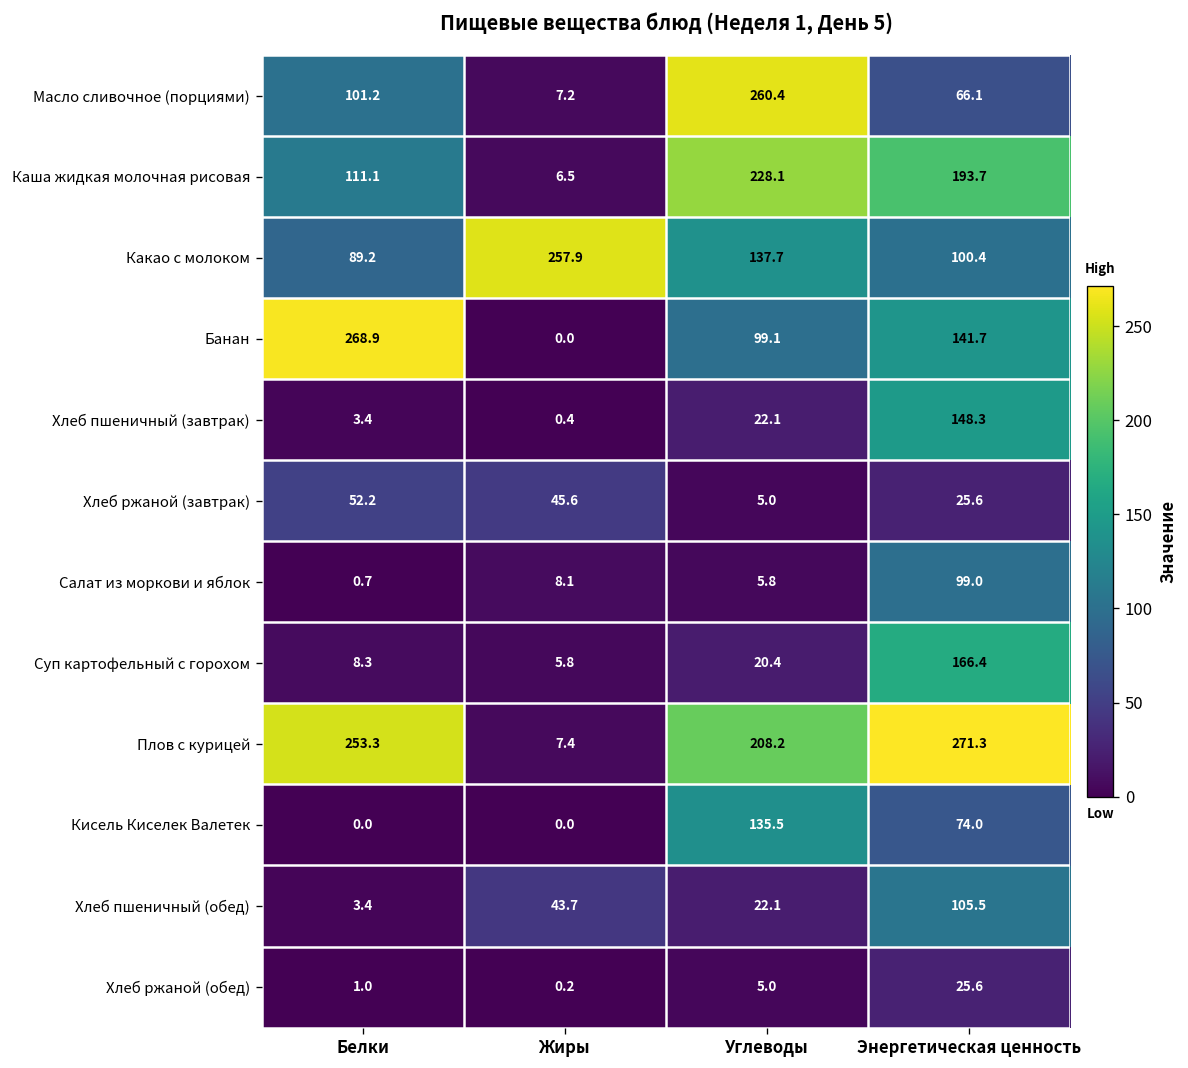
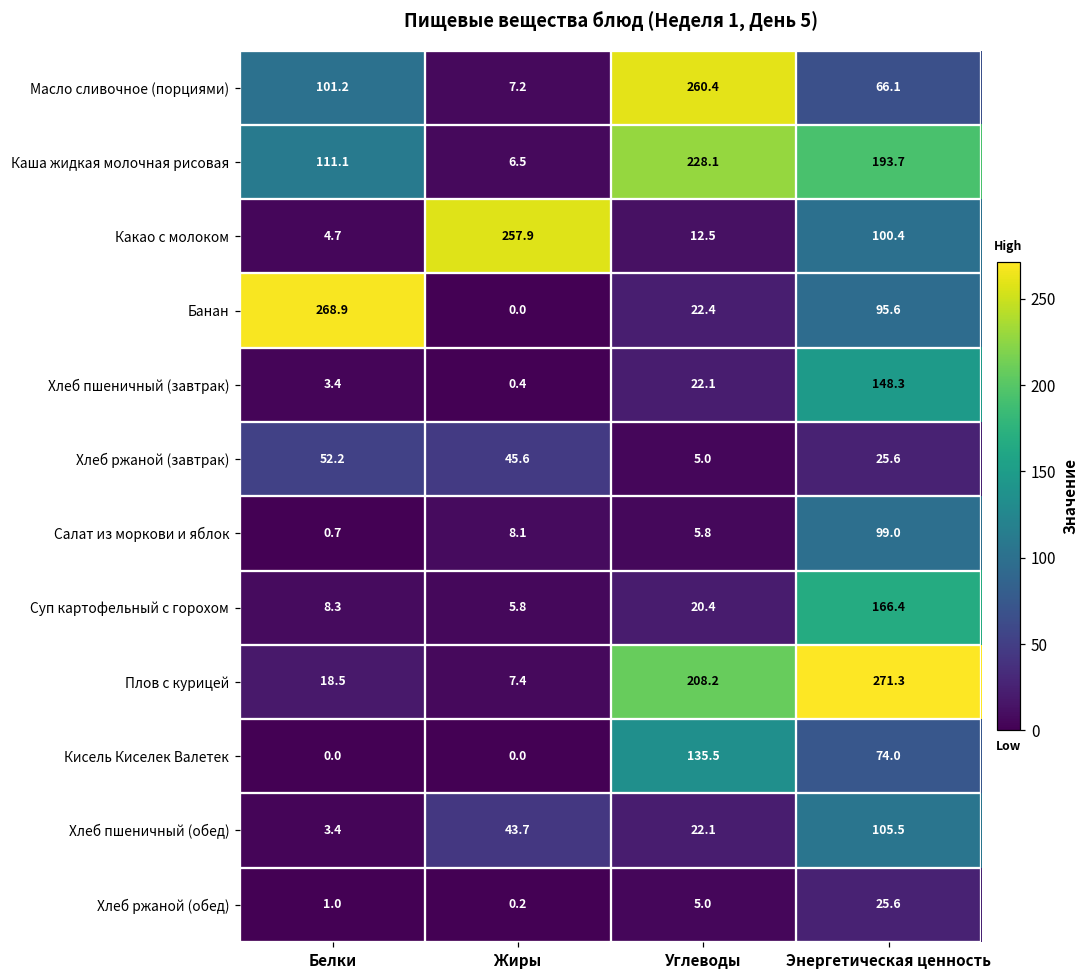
Какао с молоком, Белки: 89.2 -> 4.7
Какао с молоком, Углеводы: 137.7 -> 12.5
Банан, Углеводы: 99.1 -> 22.4
Банан, Энергетическая ценность: 141.7 -> 95.6
Плов с курицей, Белки: 253.3 -> 18.5
